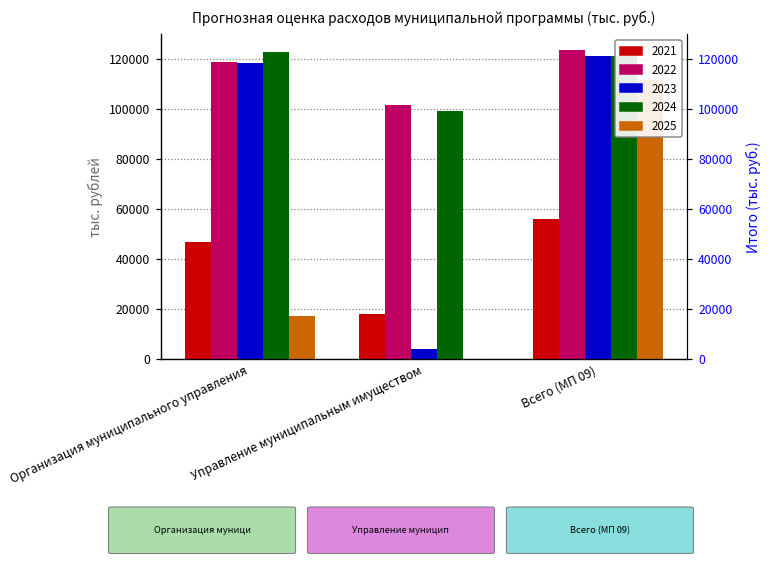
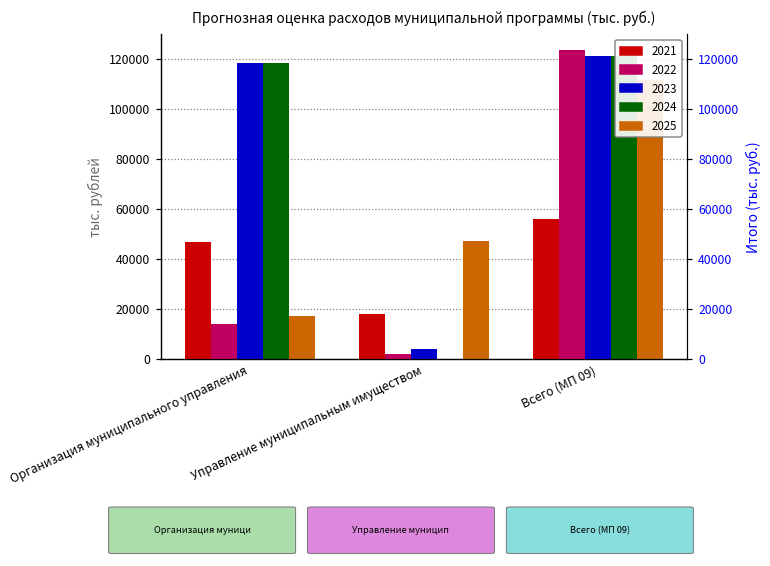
2022, Организация муниципального управления: 119000 -> 14000
2024, Организация муниципального управления: 123000 -> 118000
2022, Управление муниципальным имуществом: 101000 -> 2000
2024, Управление муниципальным имуществом: 99000 -> 0
2025, Управление муниципальным имуществом: 0 -> 47000
